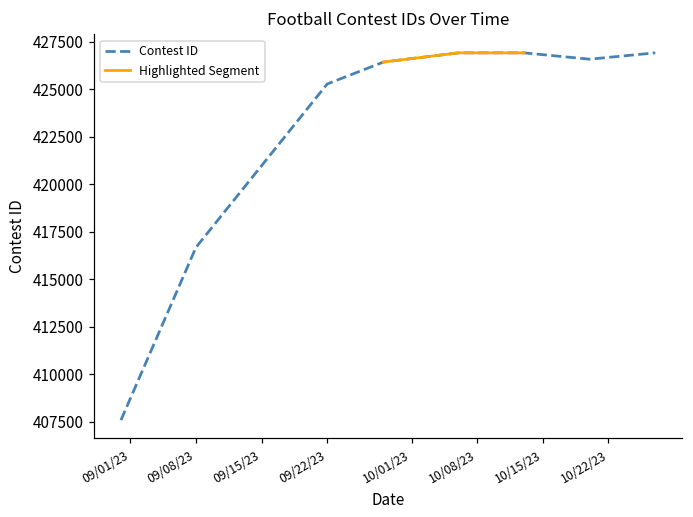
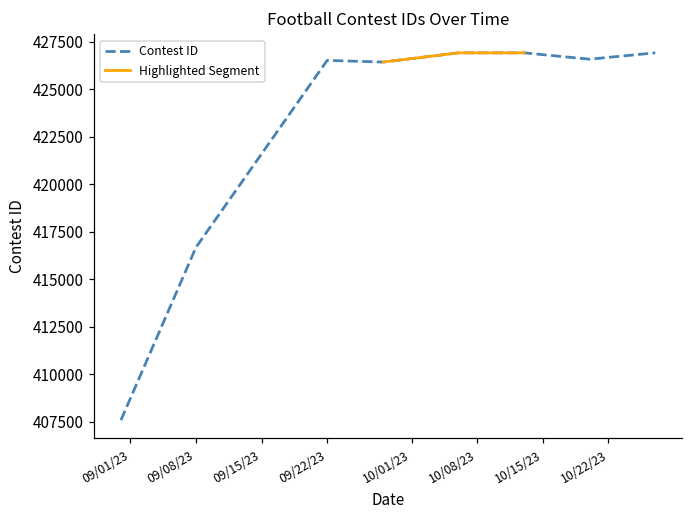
Contest ID, 09/22/23: 425300 -> 426500
